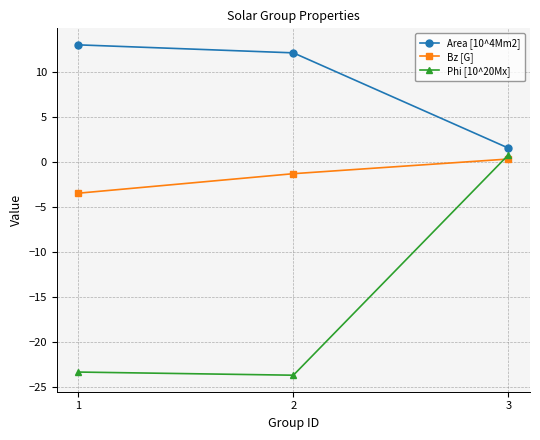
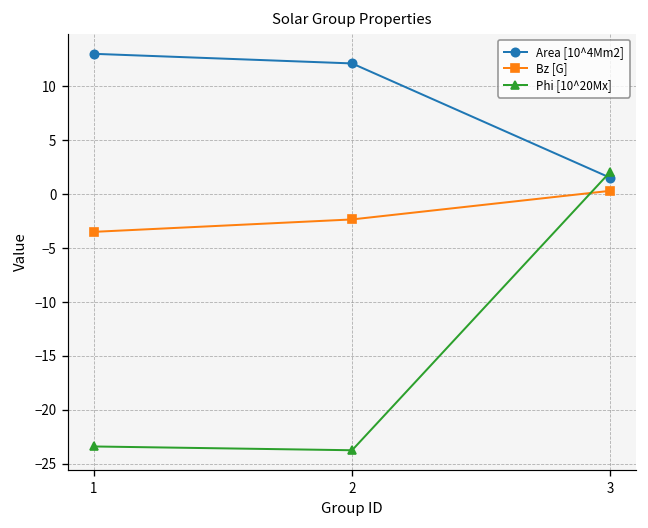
Bz [G], 2: -1 -> -2
Phi [10^20Mx], 3: 1 -> 2
